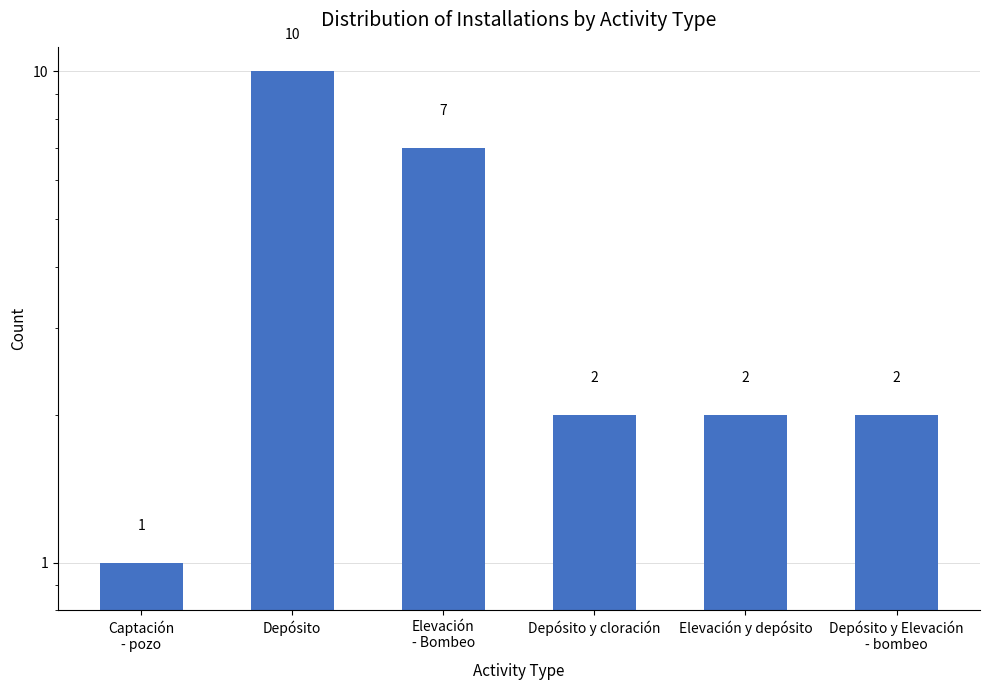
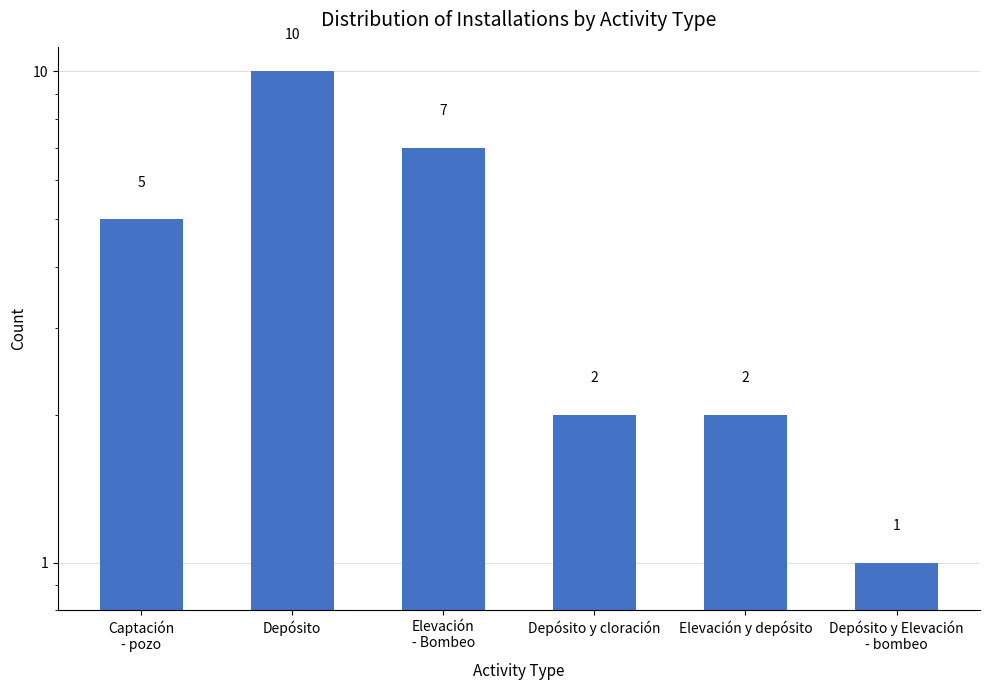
Captación - pozo: 1 -> 5
Depósito y Elevación - bombeo: 2 -> 1
